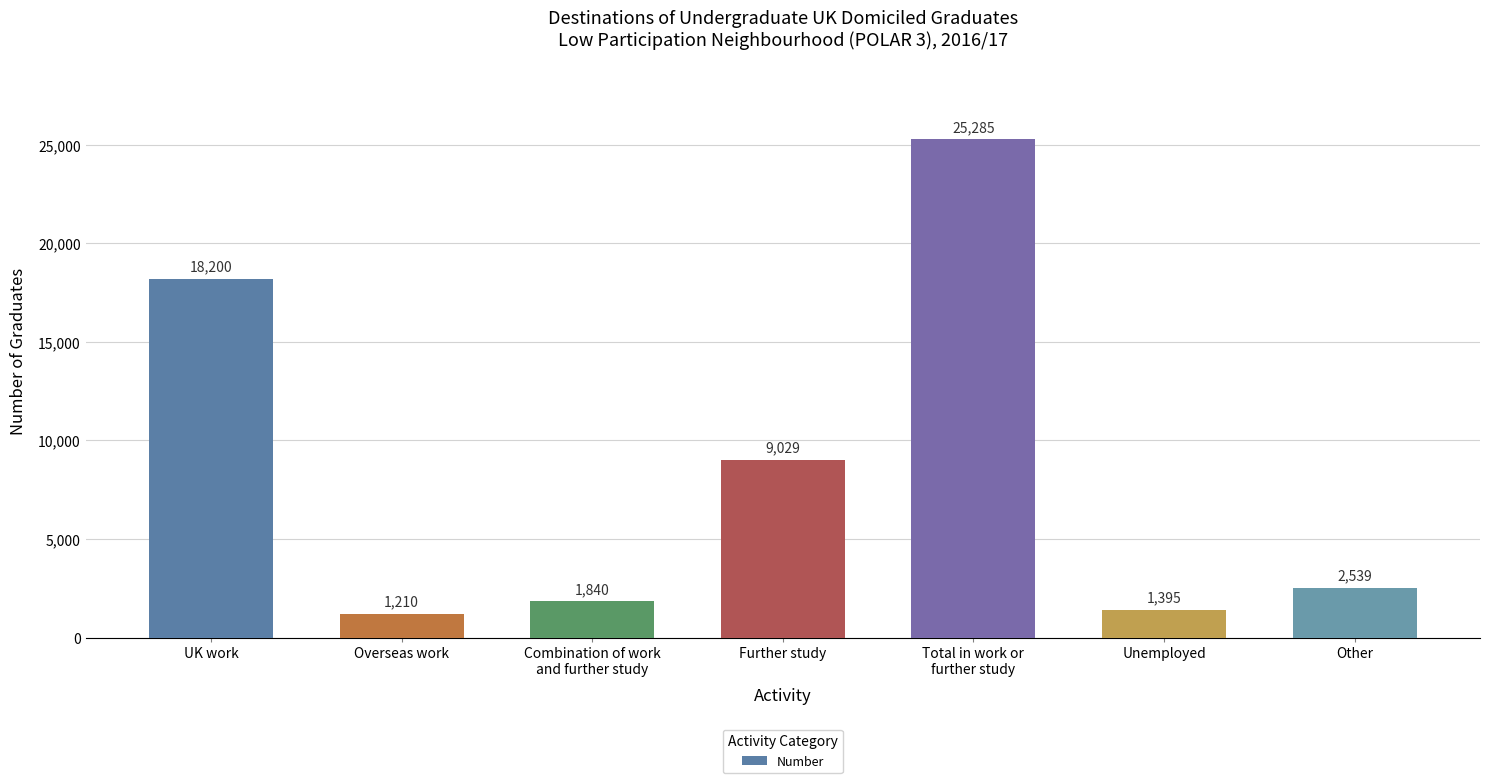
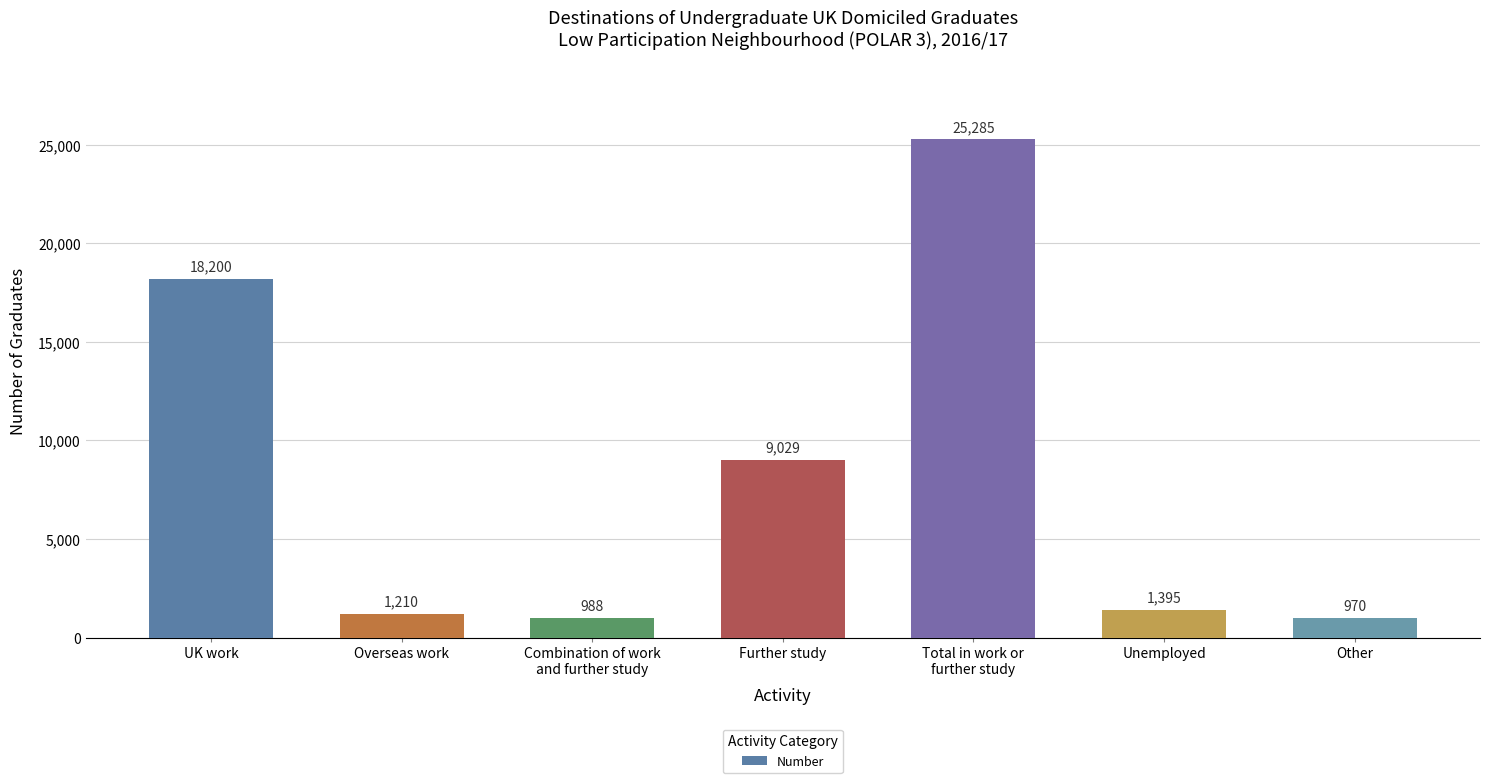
Combination of work and further study: 1,840 -> 988
Other: 2,539 -> 970
